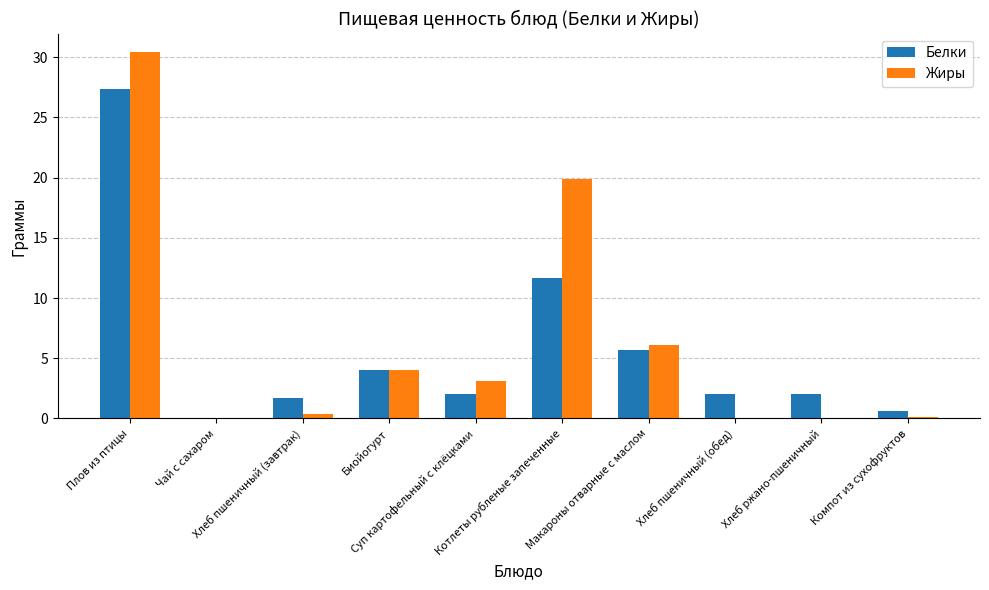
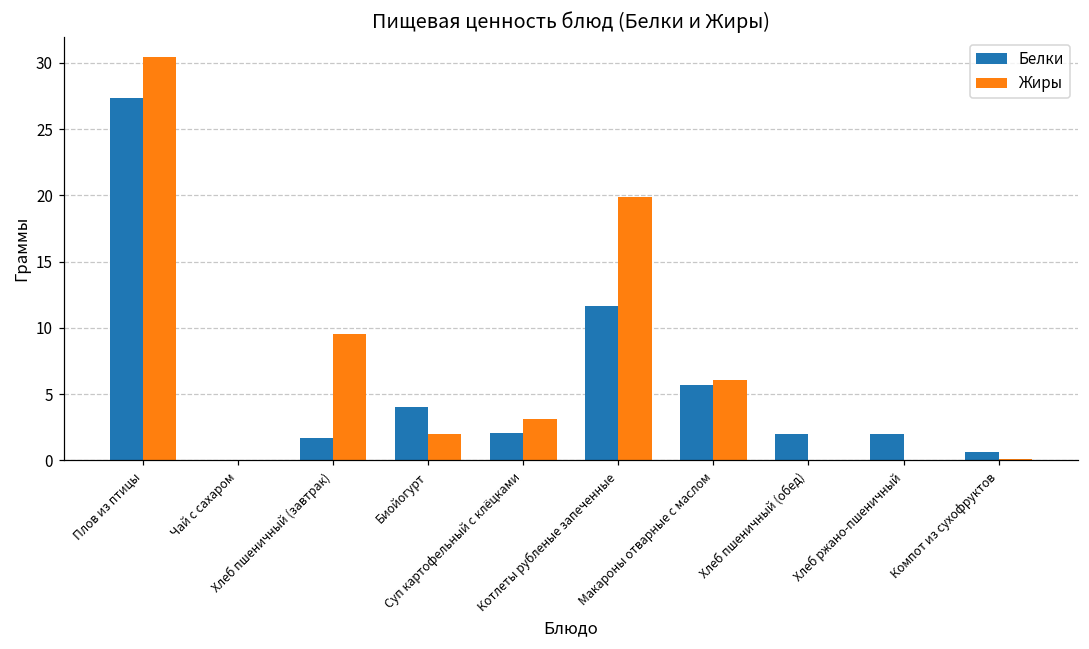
Жиры, Хлеб пшеничный (завтрак): 0.4 -> 9.5
Жиры, Биойогурт: 4 -> 2
